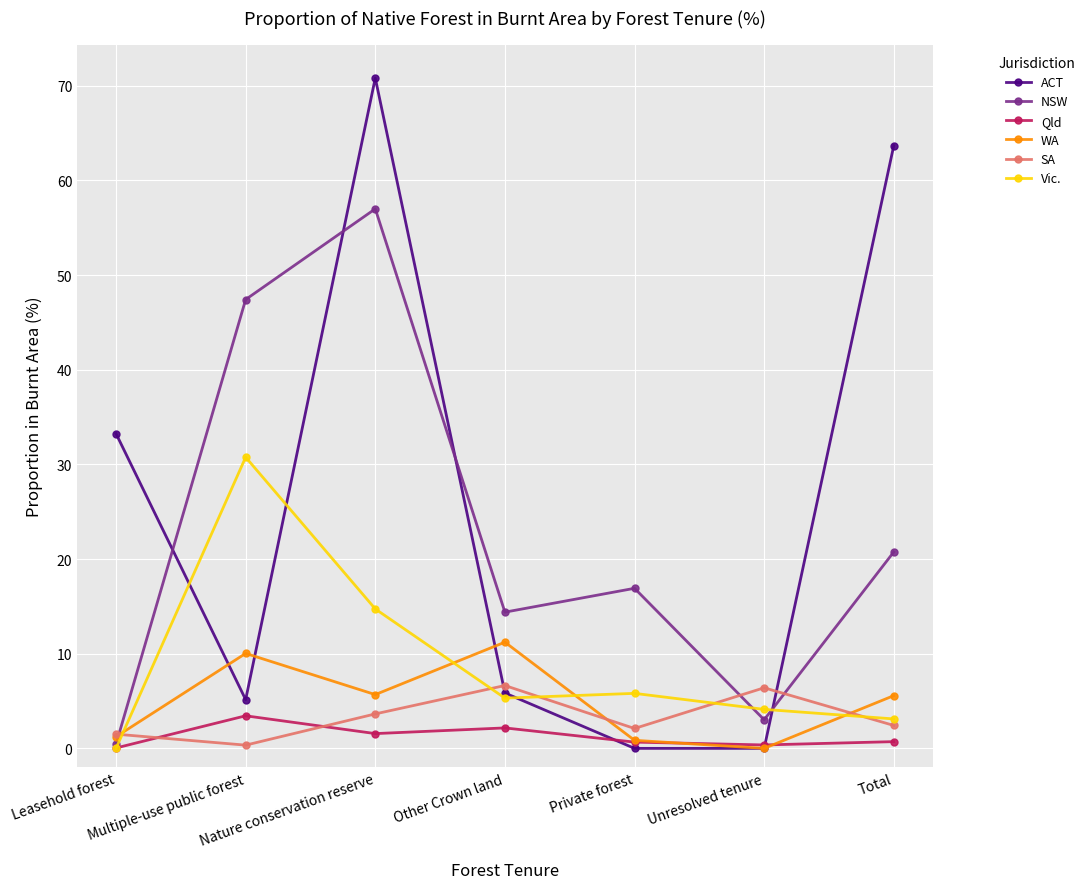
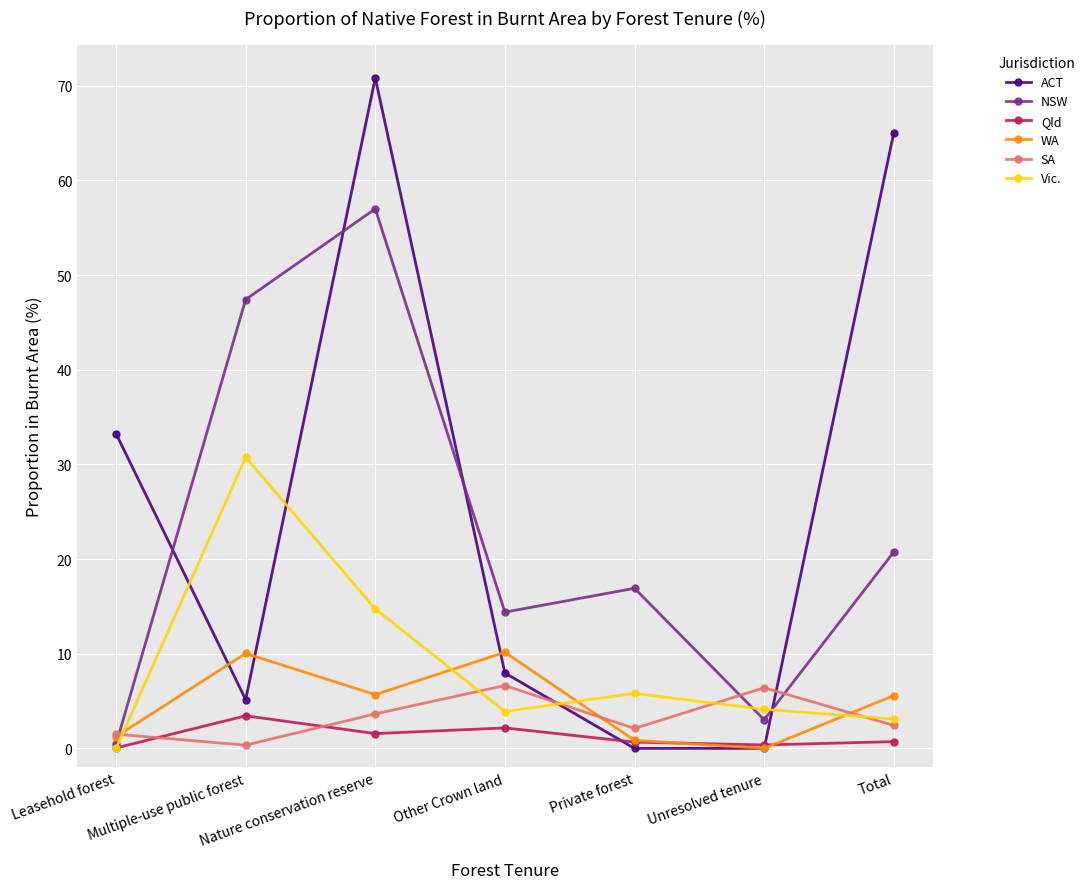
ACT, Other Crown land: 6 -> 8
WA, Other Crown land: 11 -> 10
Vic., Other Crown land: 5 -> 4
ACT, Total: 64 -> 65
